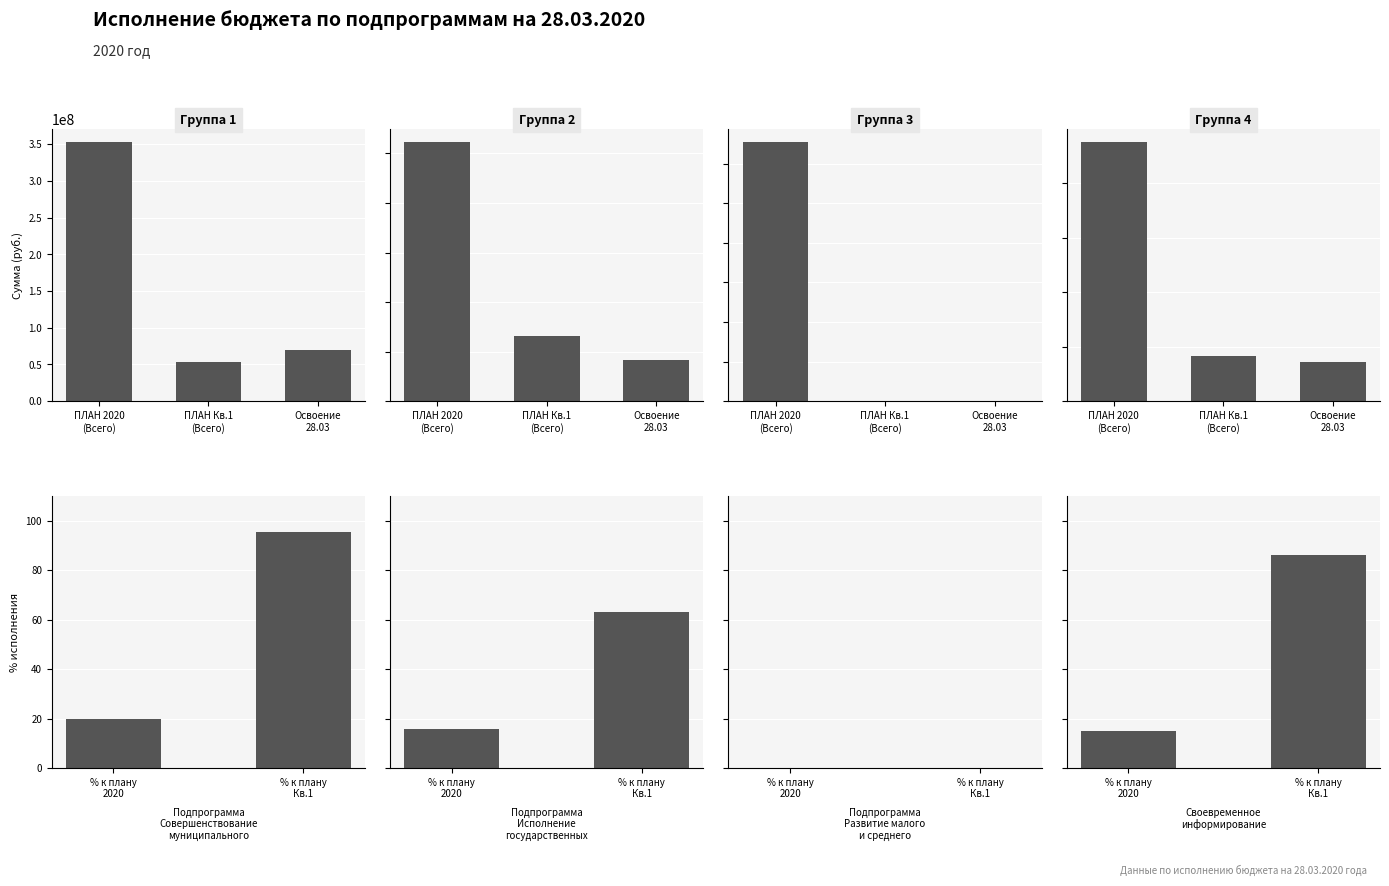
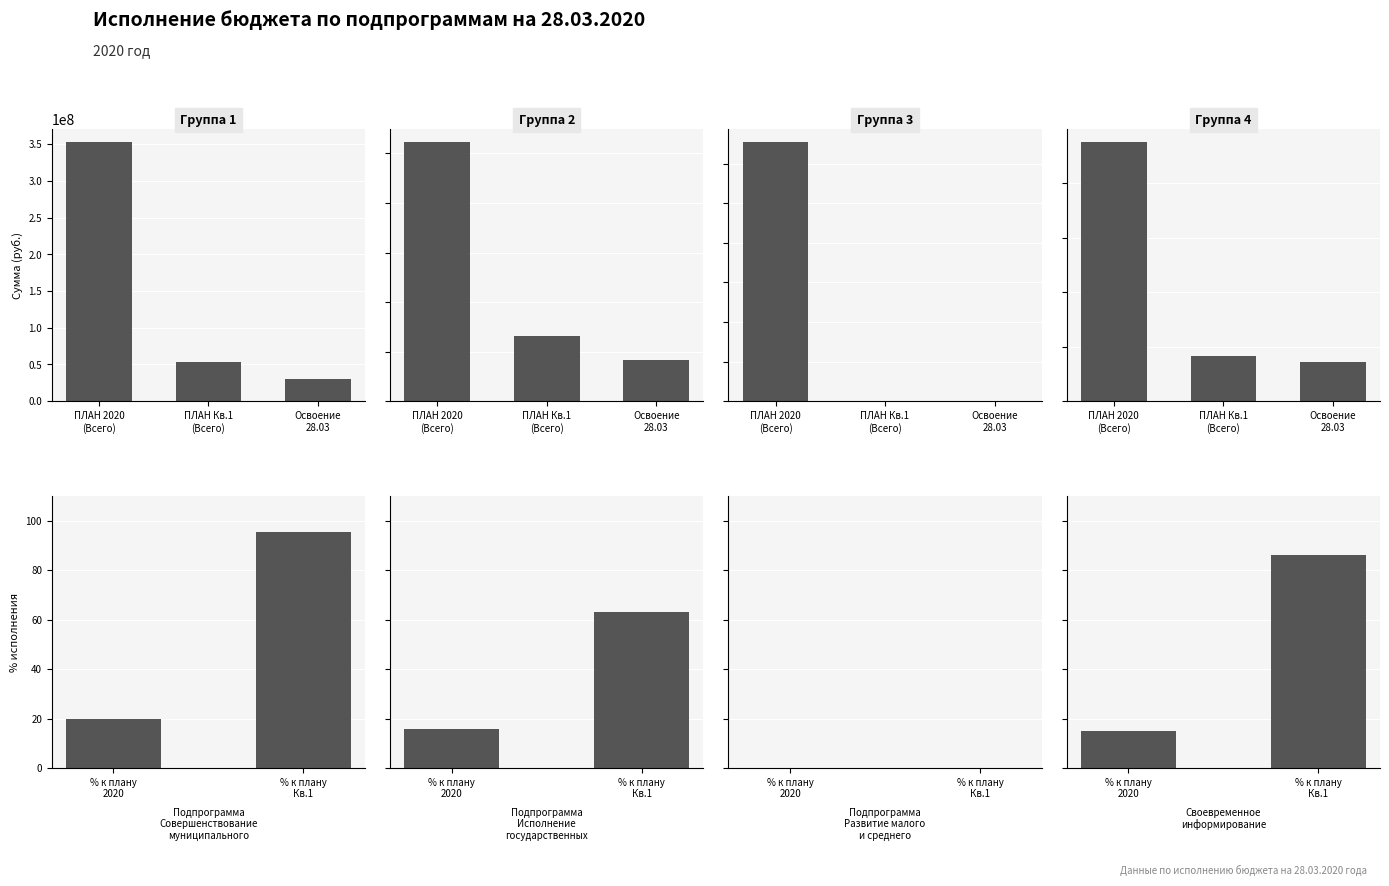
Группа 1, Освоение 28.03: 70000000 -> 30000000
